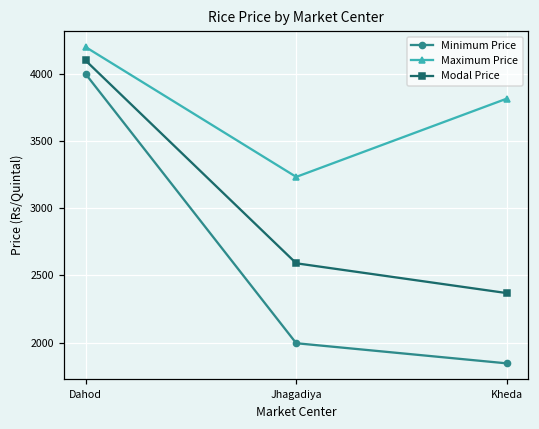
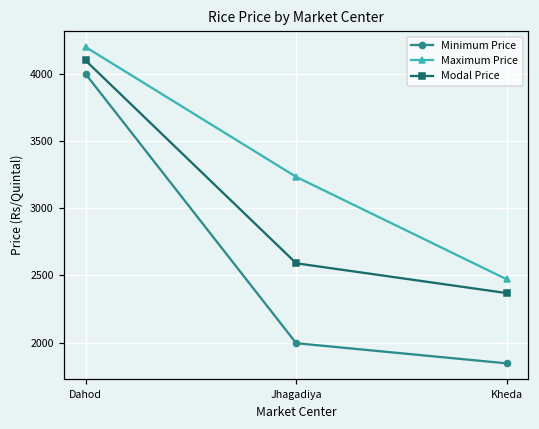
Maximum Price, Kheda: 3820 -> 2470
